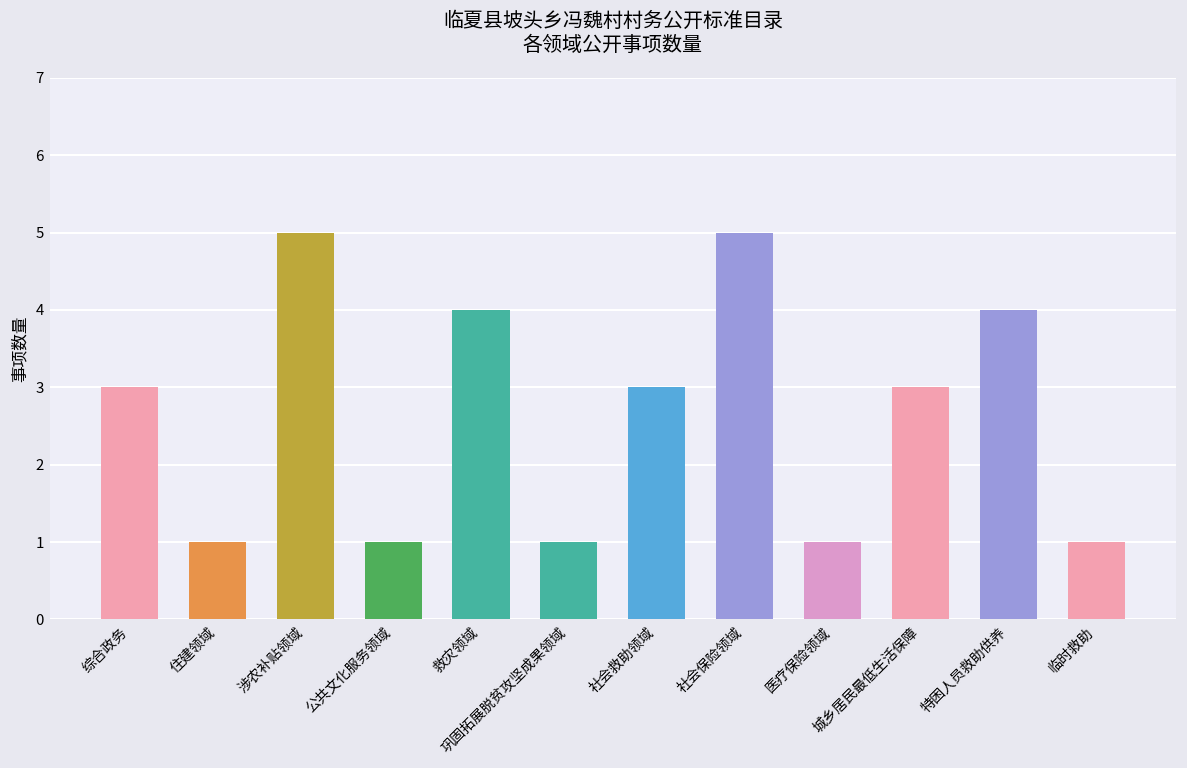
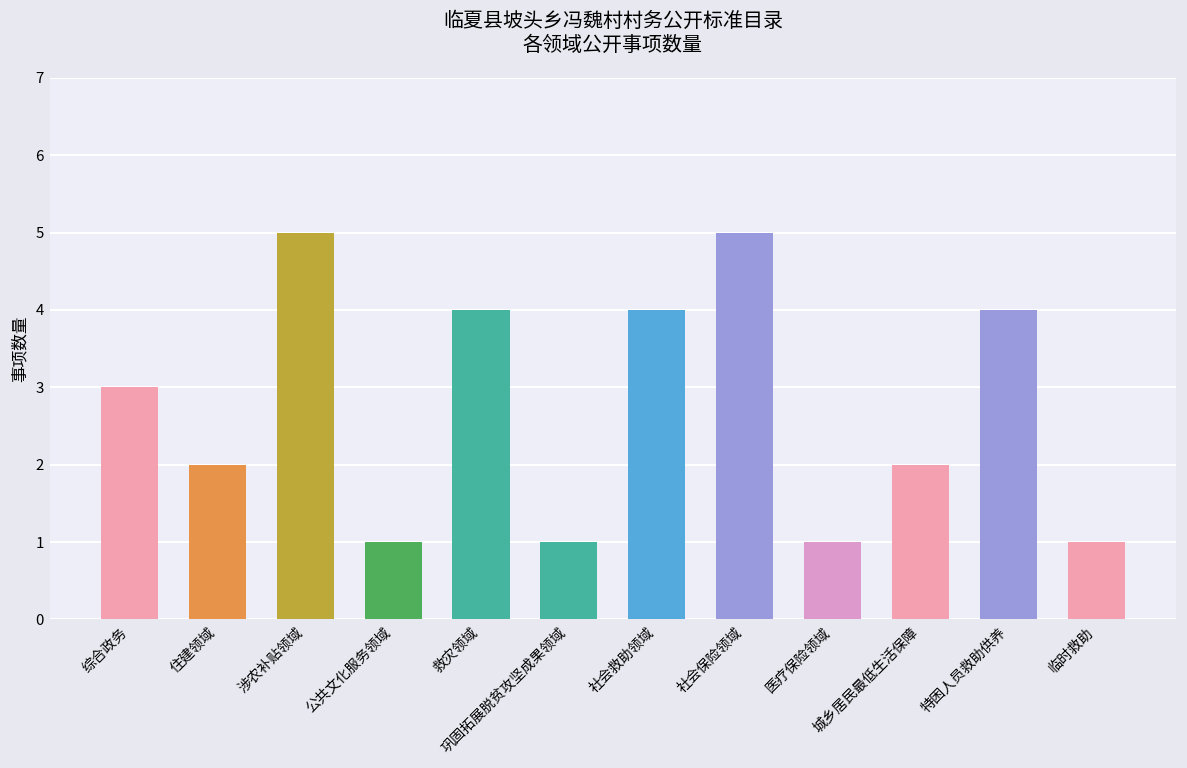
住建领域: 1 -> 2
社会救助领域: 3 -> 4
城乡居民最低生活保障: 3 -> 2
